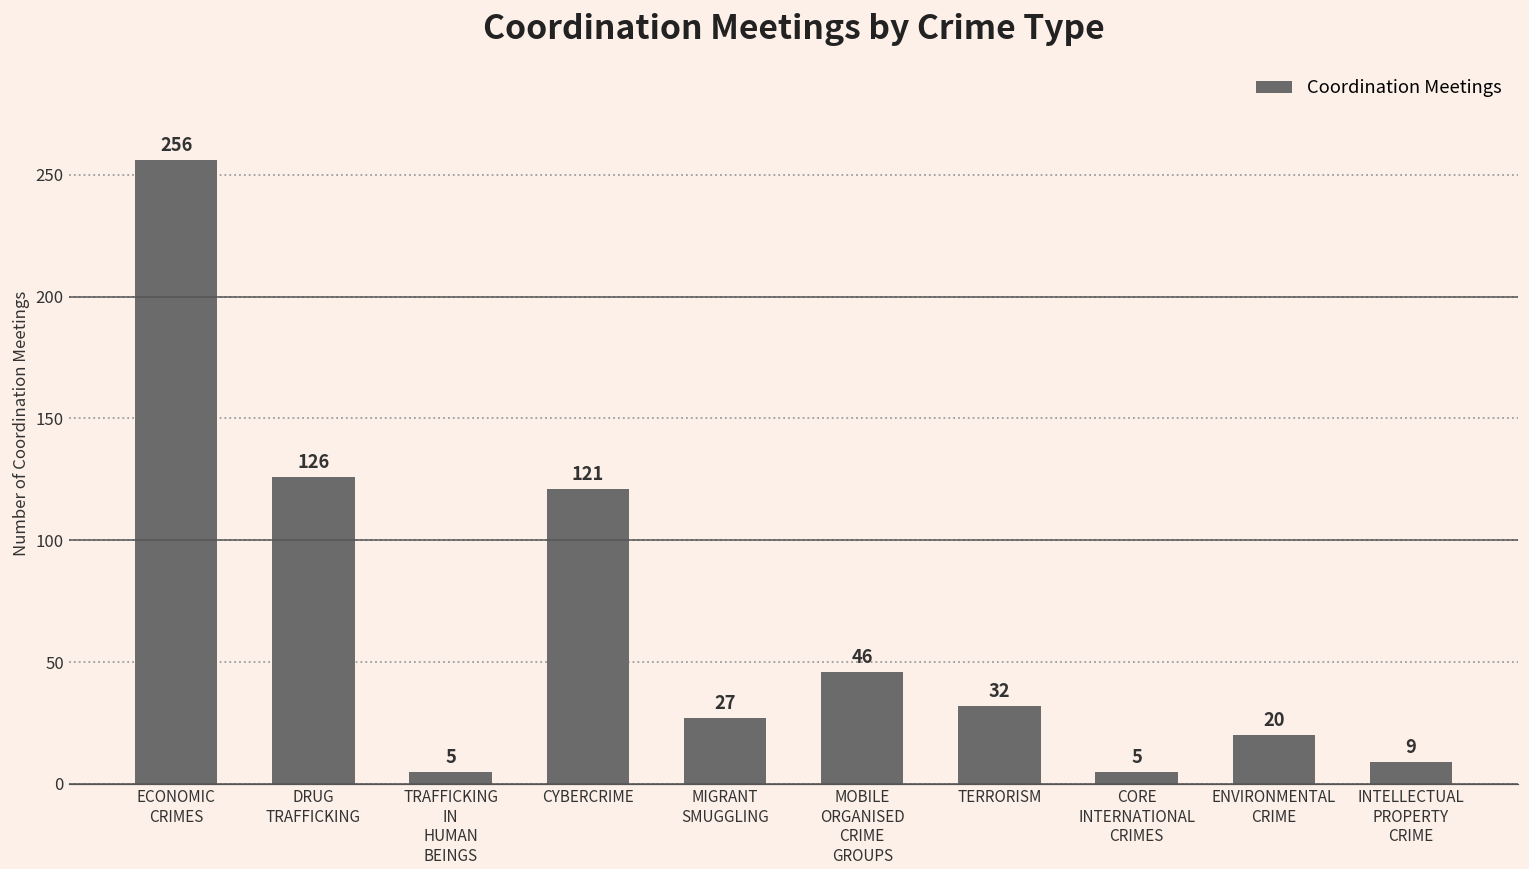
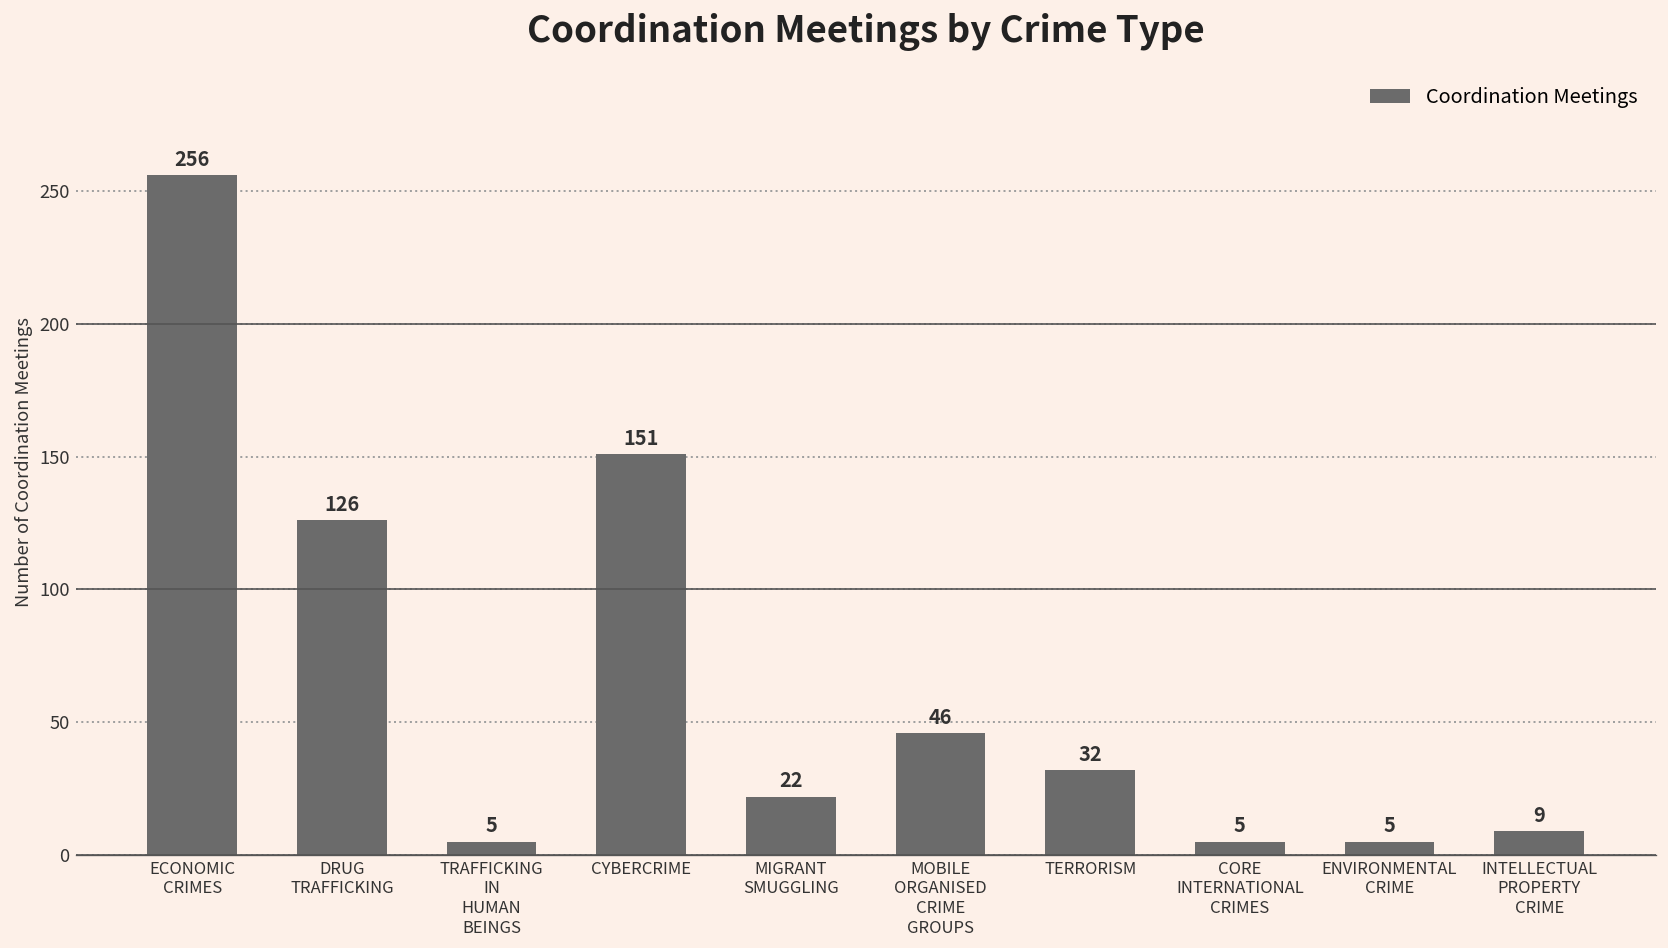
CYBERCRIME: 121 -> 151
MIGRANT SMUGGLING: 27 -> 22
ENVIRONMENTAL CRIME: 20 -> 5
